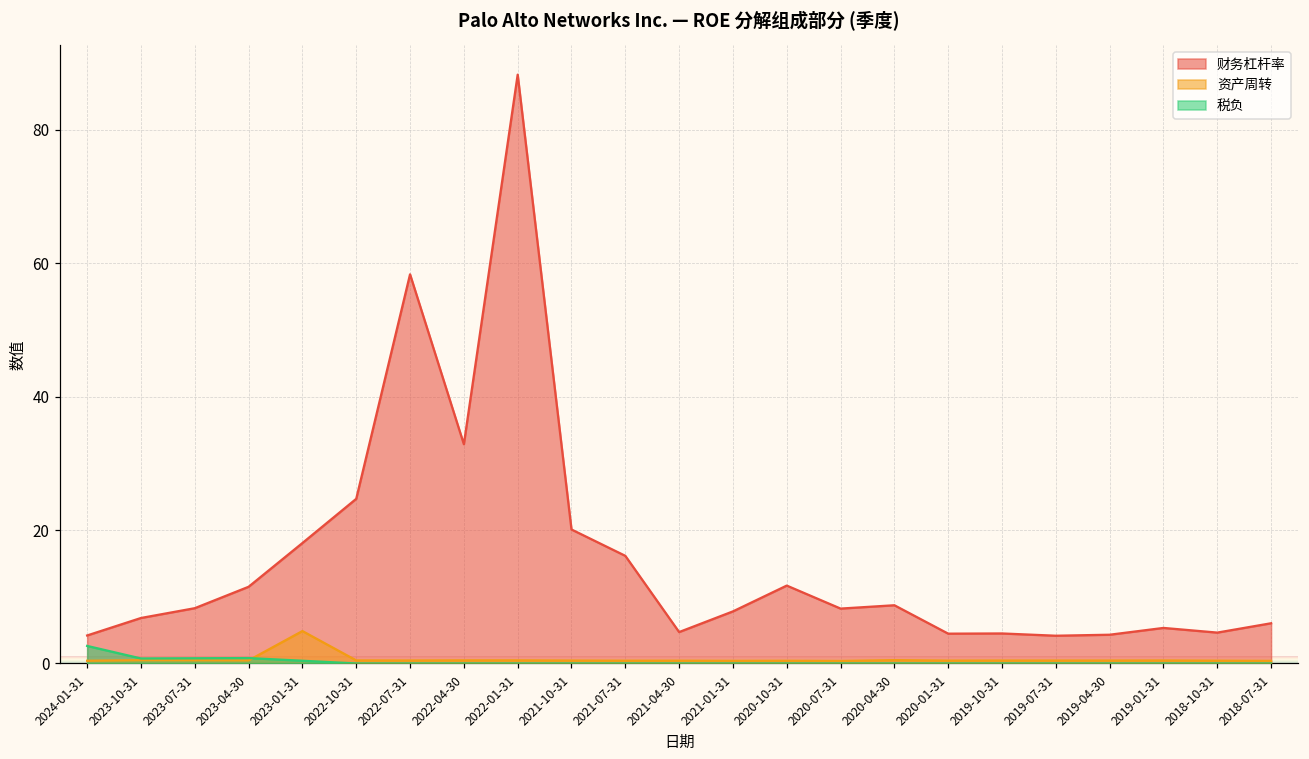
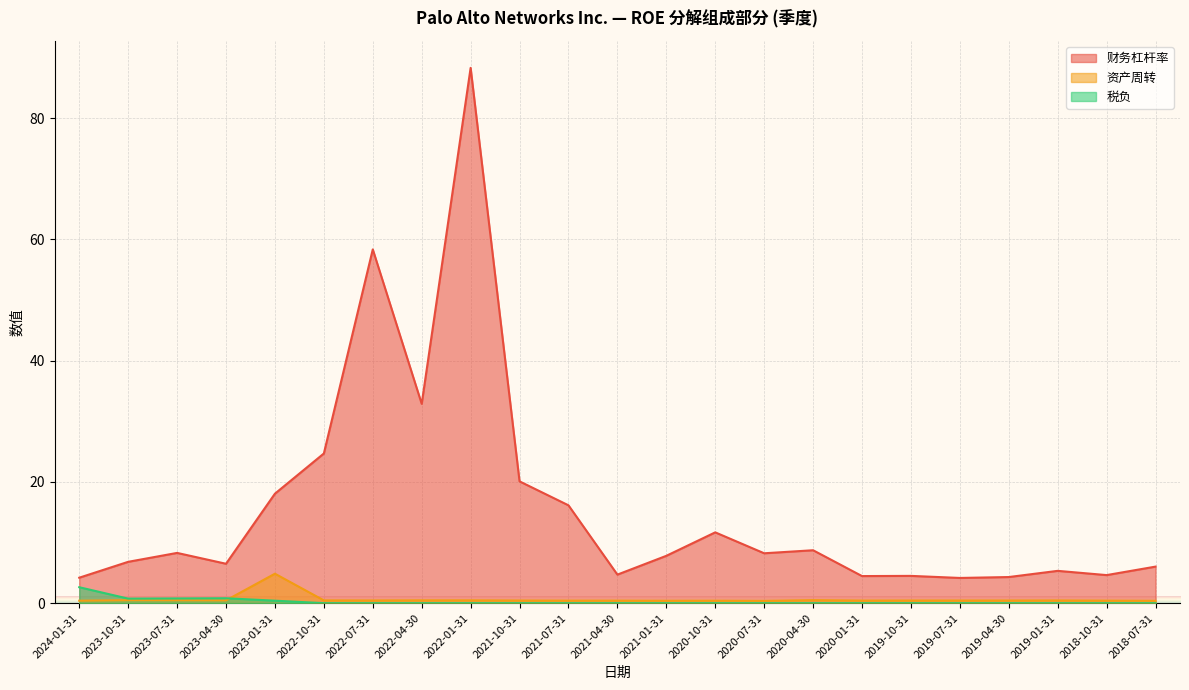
财务杠杆率, 2023-04-30: 12 -> 7
